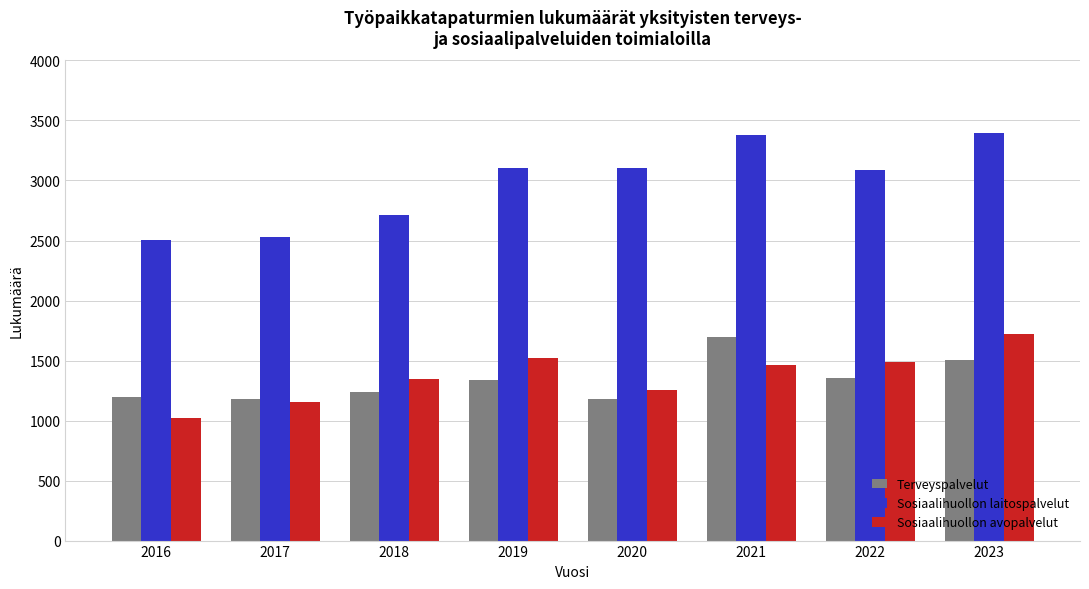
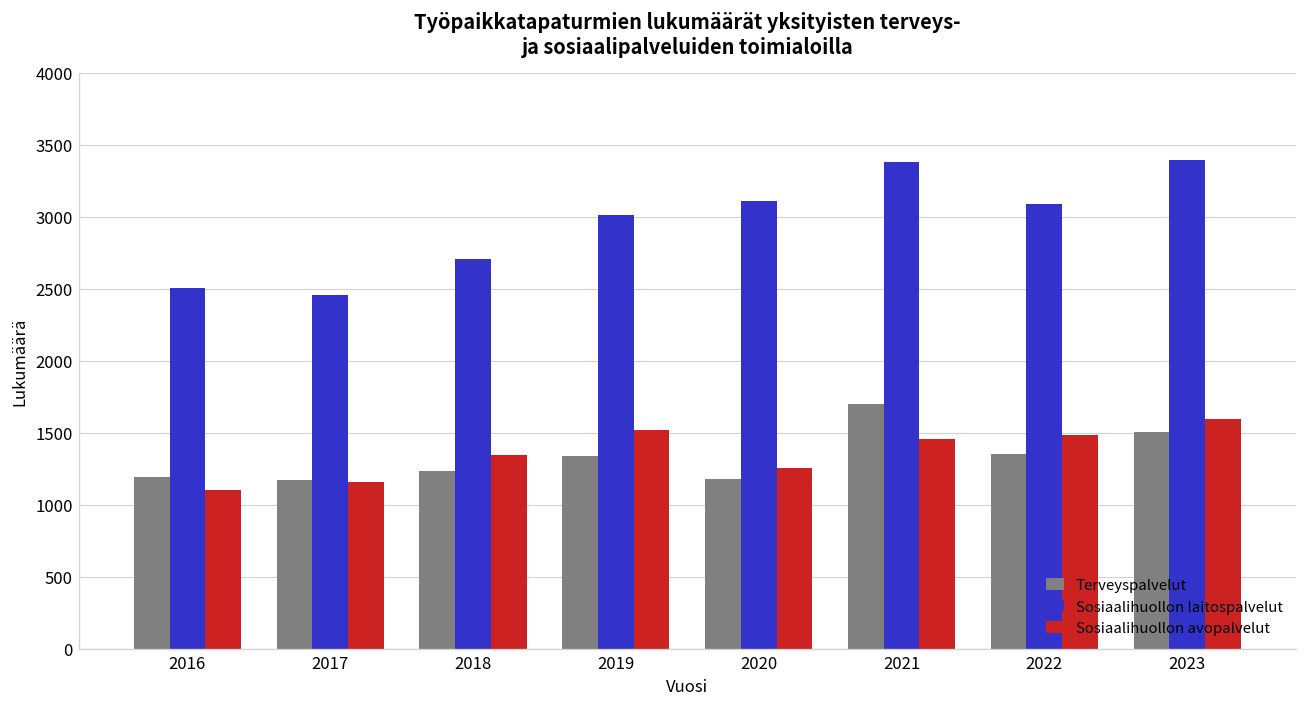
Sosiaalihuollon avopalvelut, 2016: 1020 -> 1110
Sosiaalihuollon laitospalvelut, 2017: 2530 -> 2460
Sosiaalihuollon laitospalvelut, 2019: 3100 -> 3010
Sosiaalihuollon avopalvelut, 2023: 1720 -> 1600
